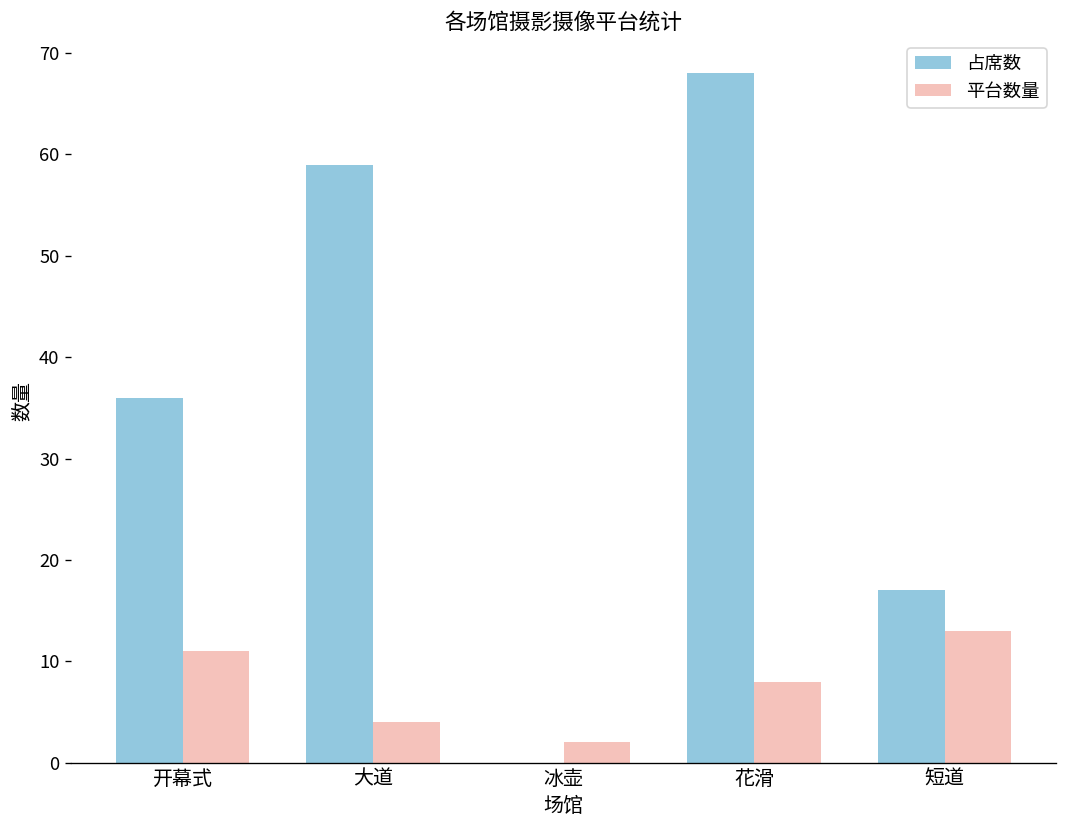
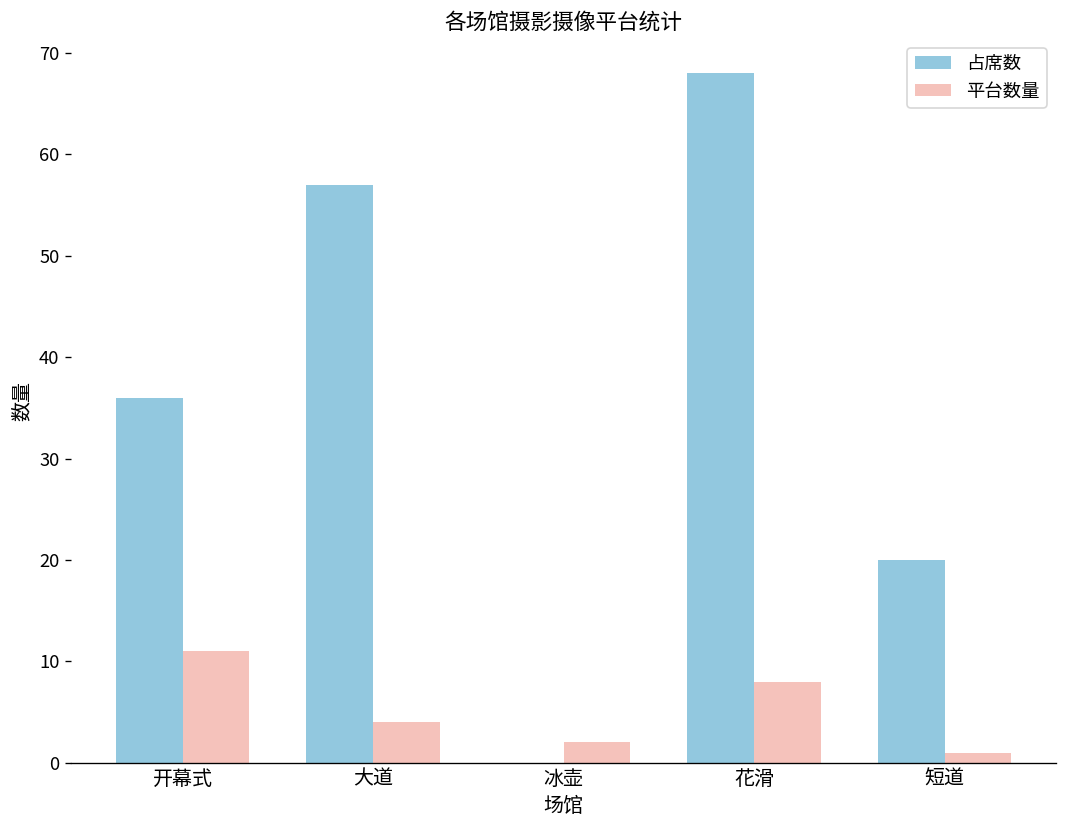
占席数, 大道: 59 -> 57
占席数, 短道: 17 -> 20
平台数量, 短道: 13 -> 1
